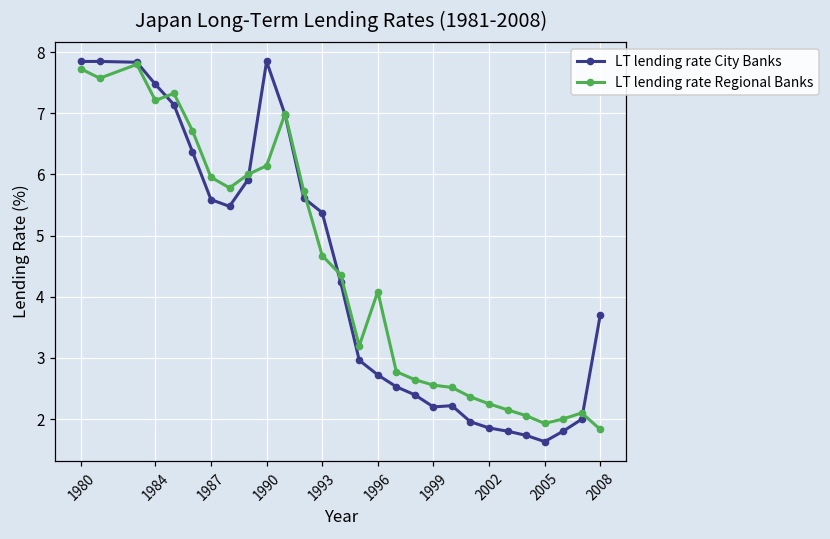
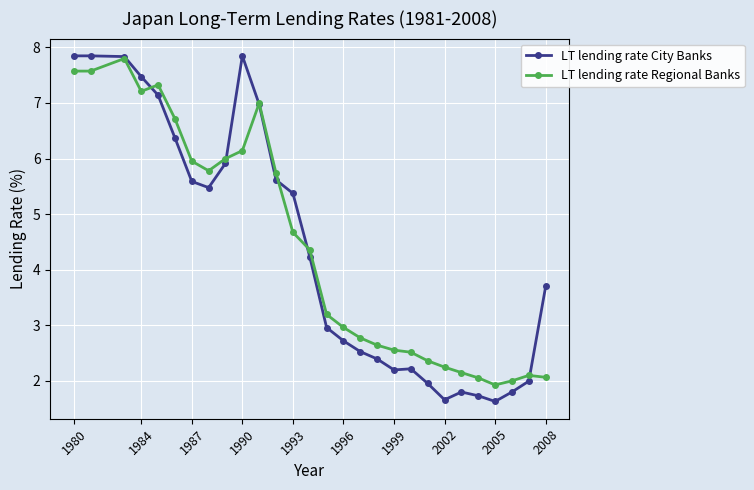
LT lending rate Regional Banks, 1980: 7.7 -> 7.6
LT lending rate Regional Banks, 1996: 4.1 -> 3.0
LT lending rate City Banks, 2002: 1.9 -> 1.7
LT lending rate Regional Banks, 2008: 1.8 -> 2.1
